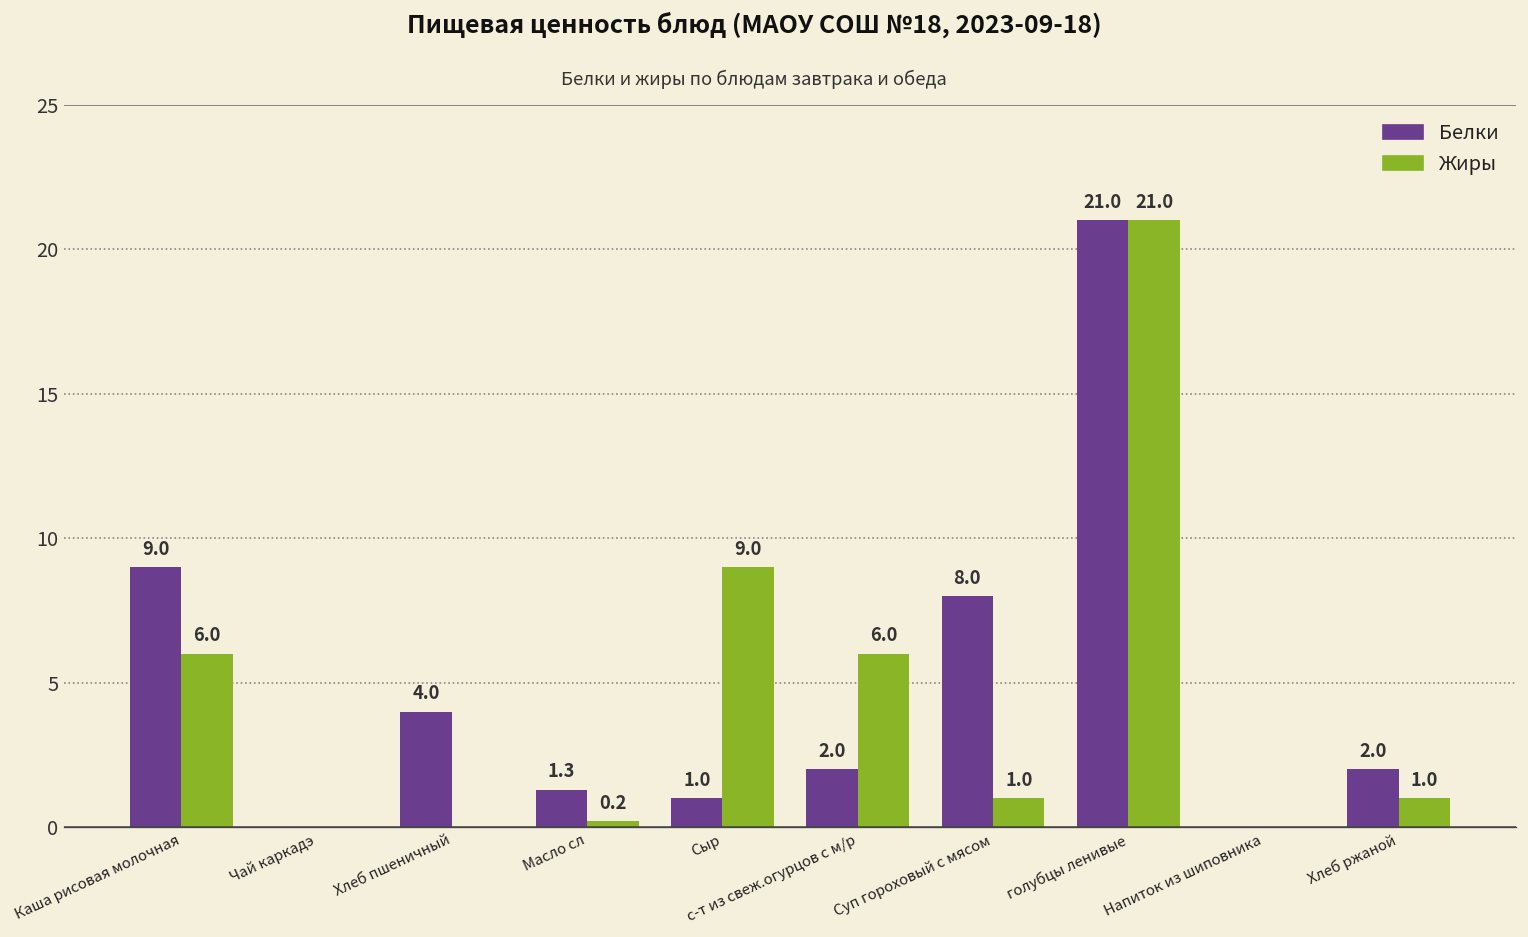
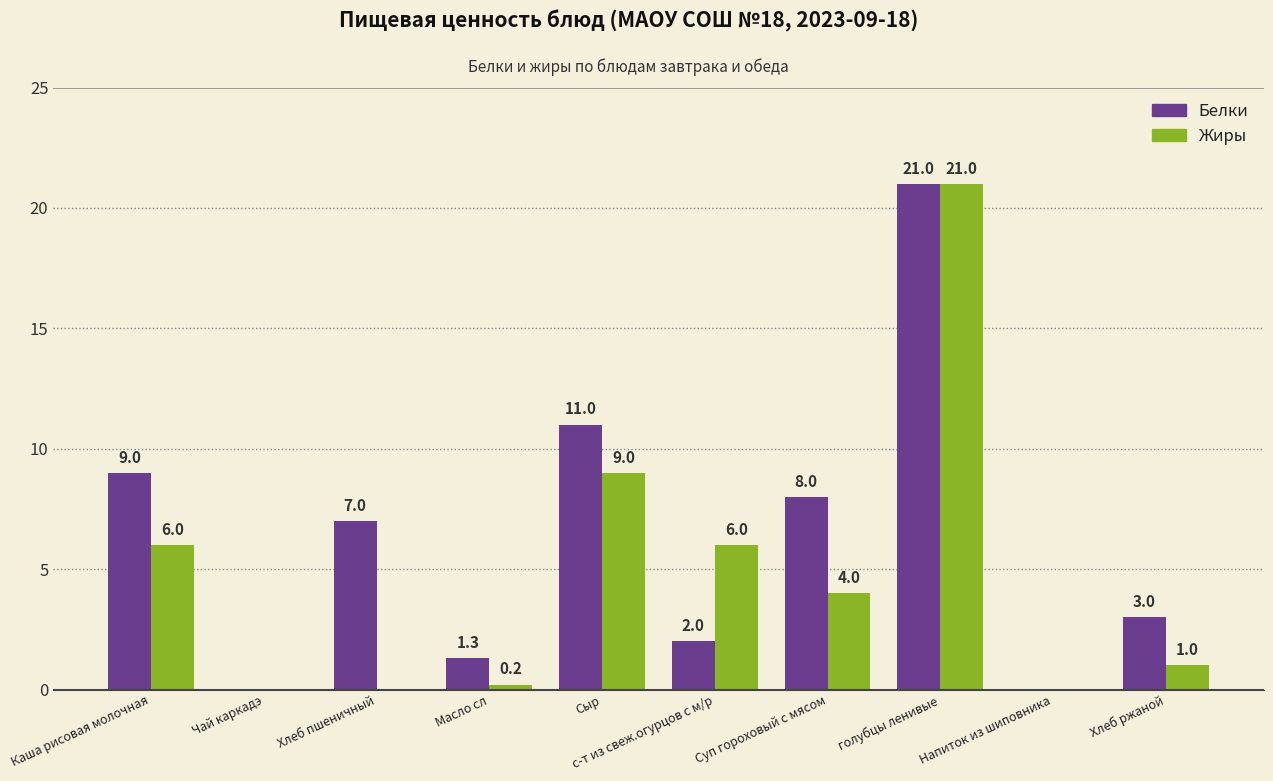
Белки, Хлеб пшеничный: 4.0 -> 7.0
Белки, Сыр: 1.0 -> 11.0
Жиры, Суп гороховый с мясом: 1.0 -> 4.0
Белки, Хлеб ржаной: 2.0 -> 3.0
